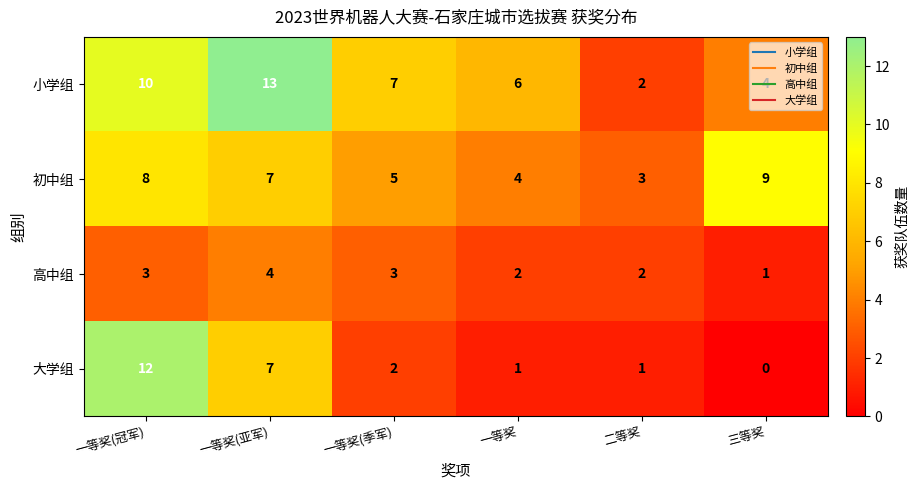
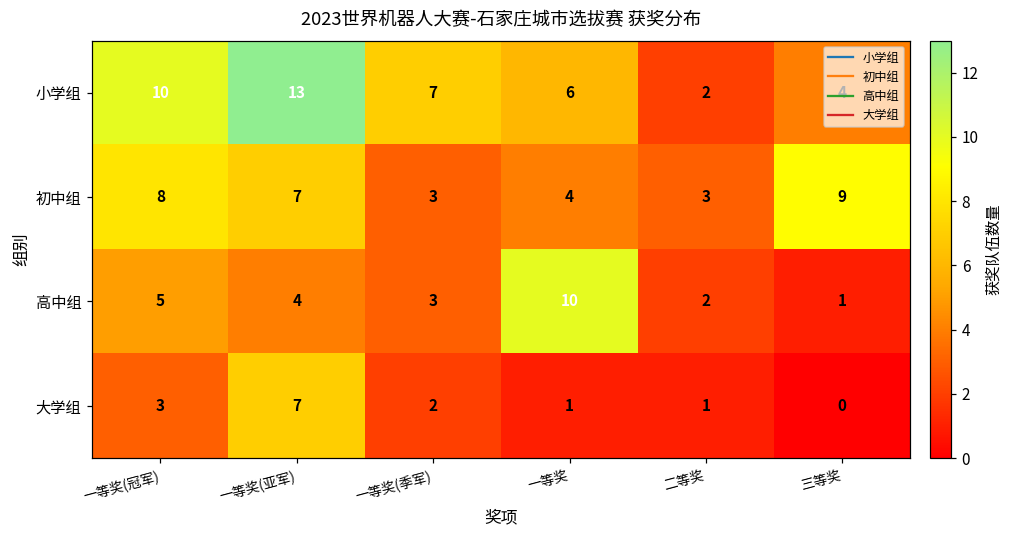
初中组, 一等奖(季军): 5 -> 3
高中组, 一等奖(冠军): 3 -> 5
高中组, 一等奖: 2 -> 10
大学组, 一等奖(冠军): 12 -> 3
